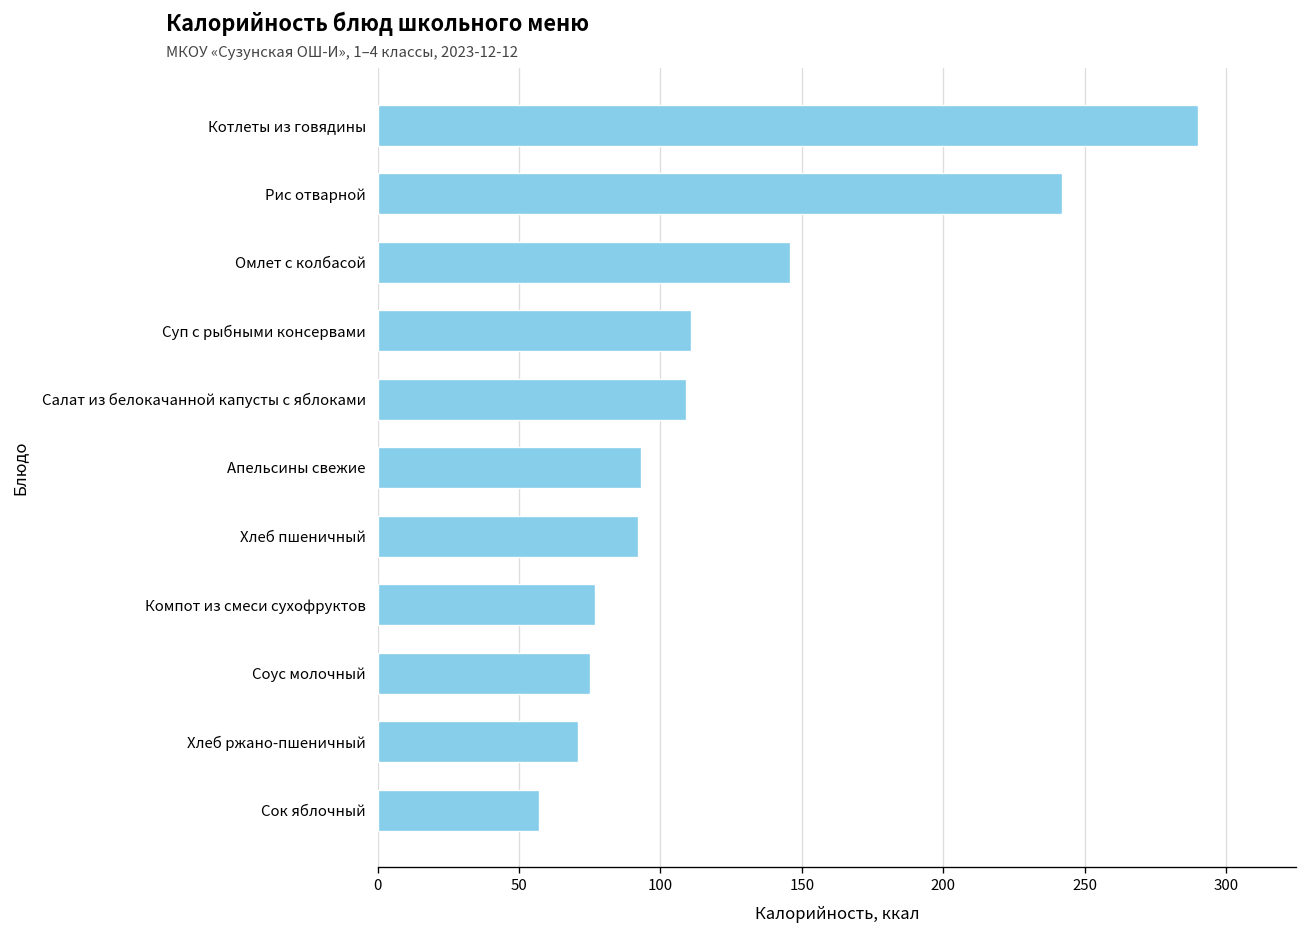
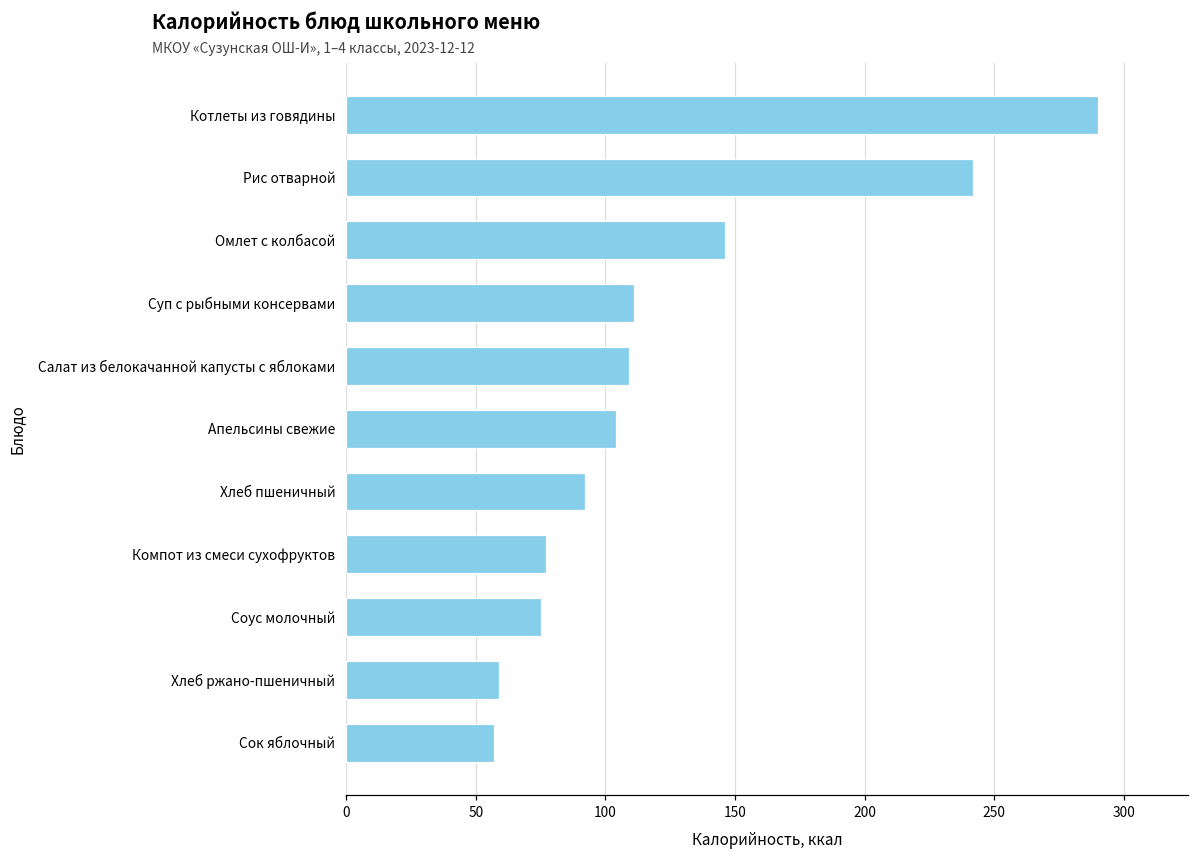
Апельсины свежие: 93 -> 104
Хлеб ржано-пшеничный: 71 -> 59
